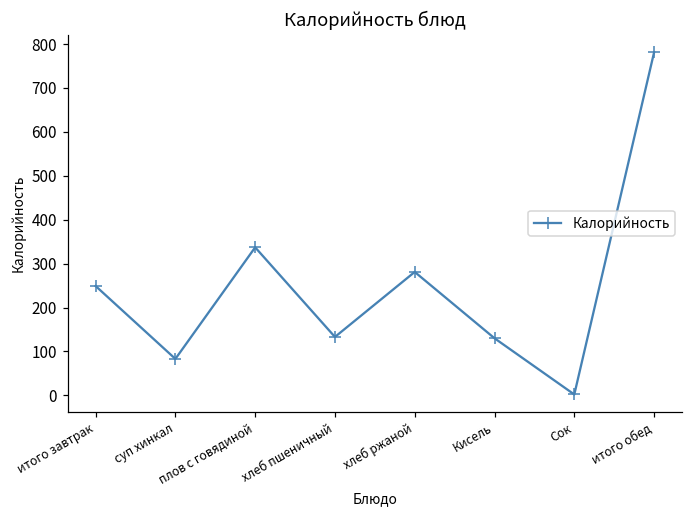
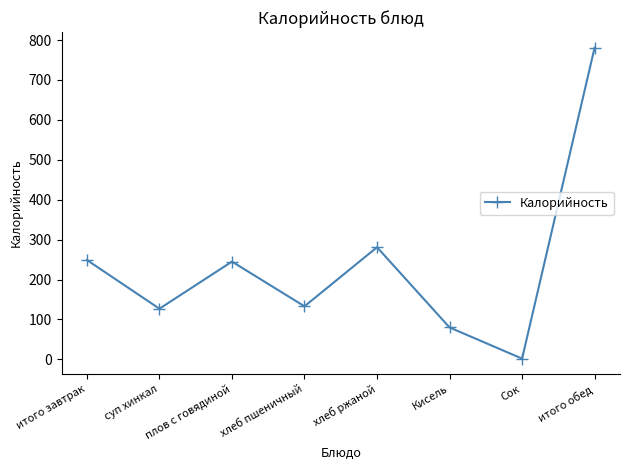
суп хинкал: 80 -> 130
плов с говядиной: 340 -> 250
Кисель: 130 -> 80
